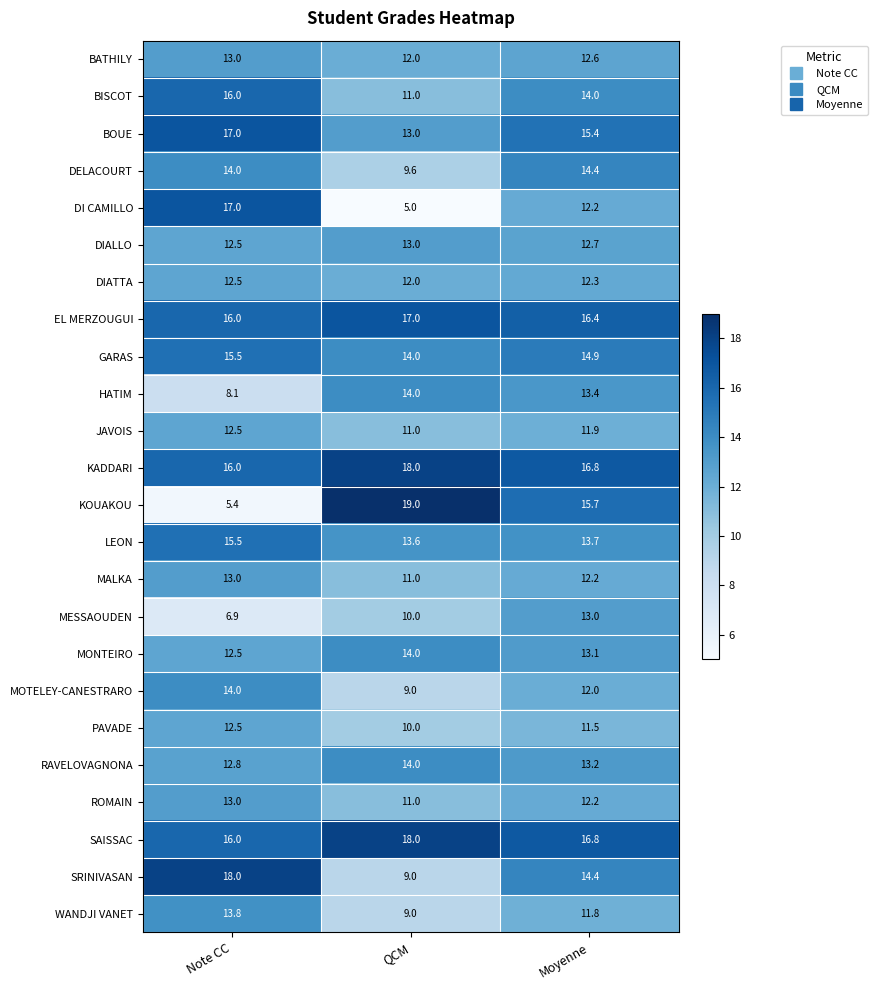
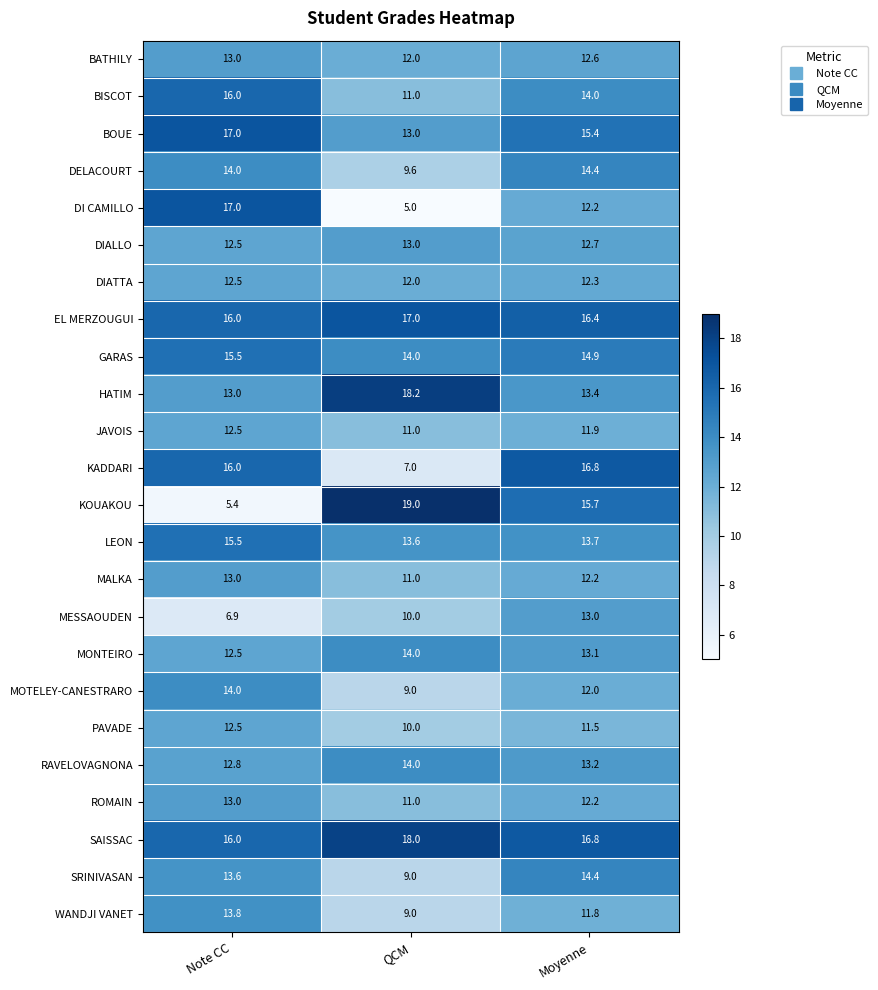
HATIM, Note CC: 8.1 -> 13.0
HATIM, QCM: 14.0 -> 18.2
KADDARI, QCM: 18.0 -> 7.0
SRINIVASAN, Note CC: 18.0 -> 13.6
